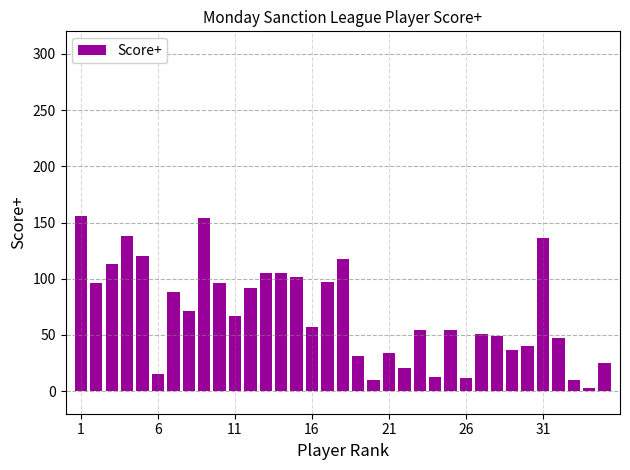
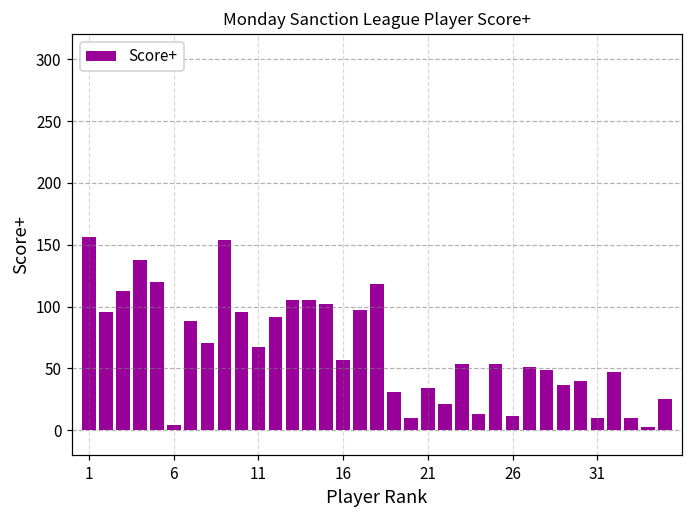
6: 15 -> 4
31: 136 -> 10
